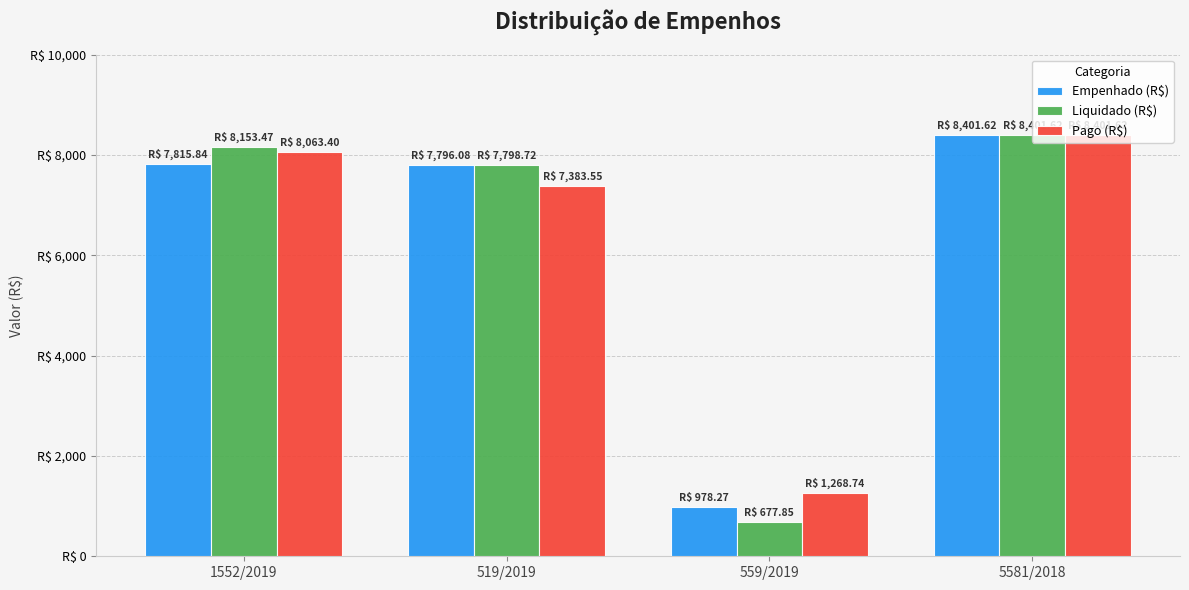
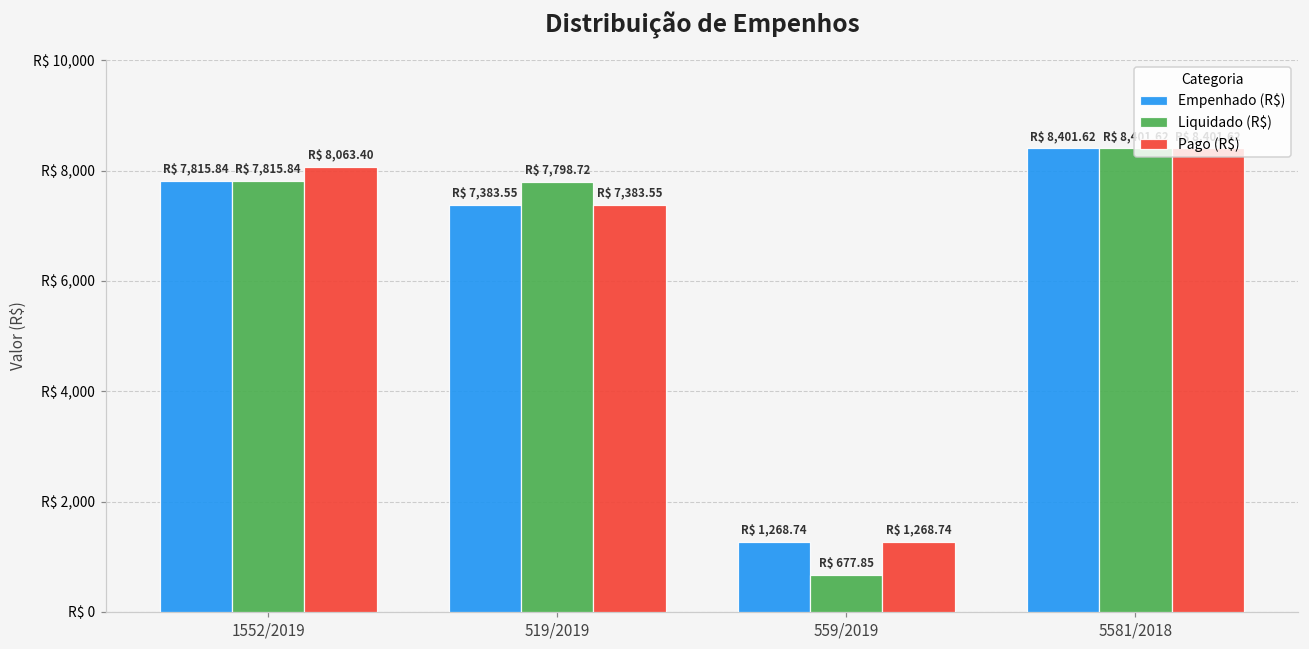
Liquidado (R$), 1552/2019: 8,153.47 -> 7,815.84
Empenhado (R$), 519/2019: 7,796.08 -> 7,383.55
Empenhado (R$), 559/2019: 978.27 -> 1,268.74
